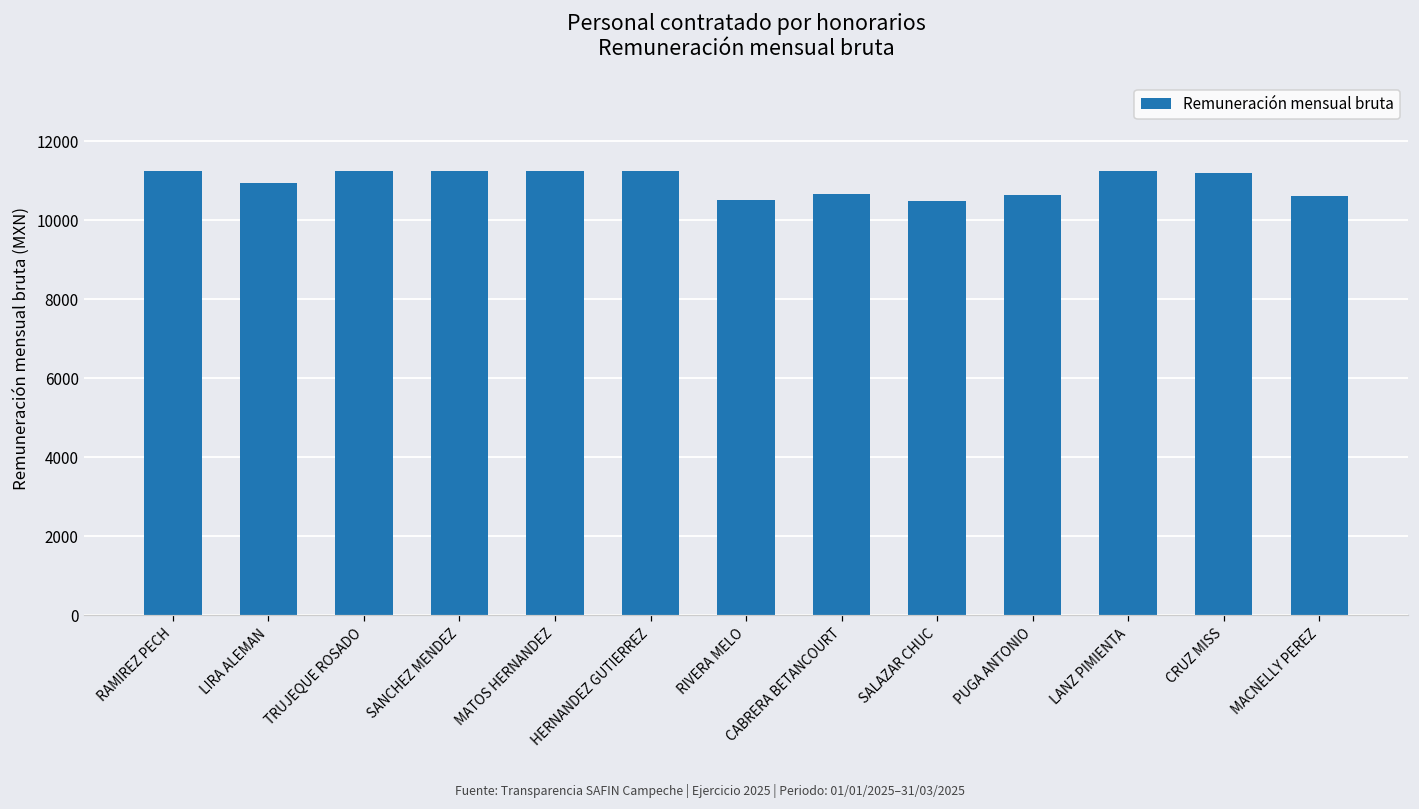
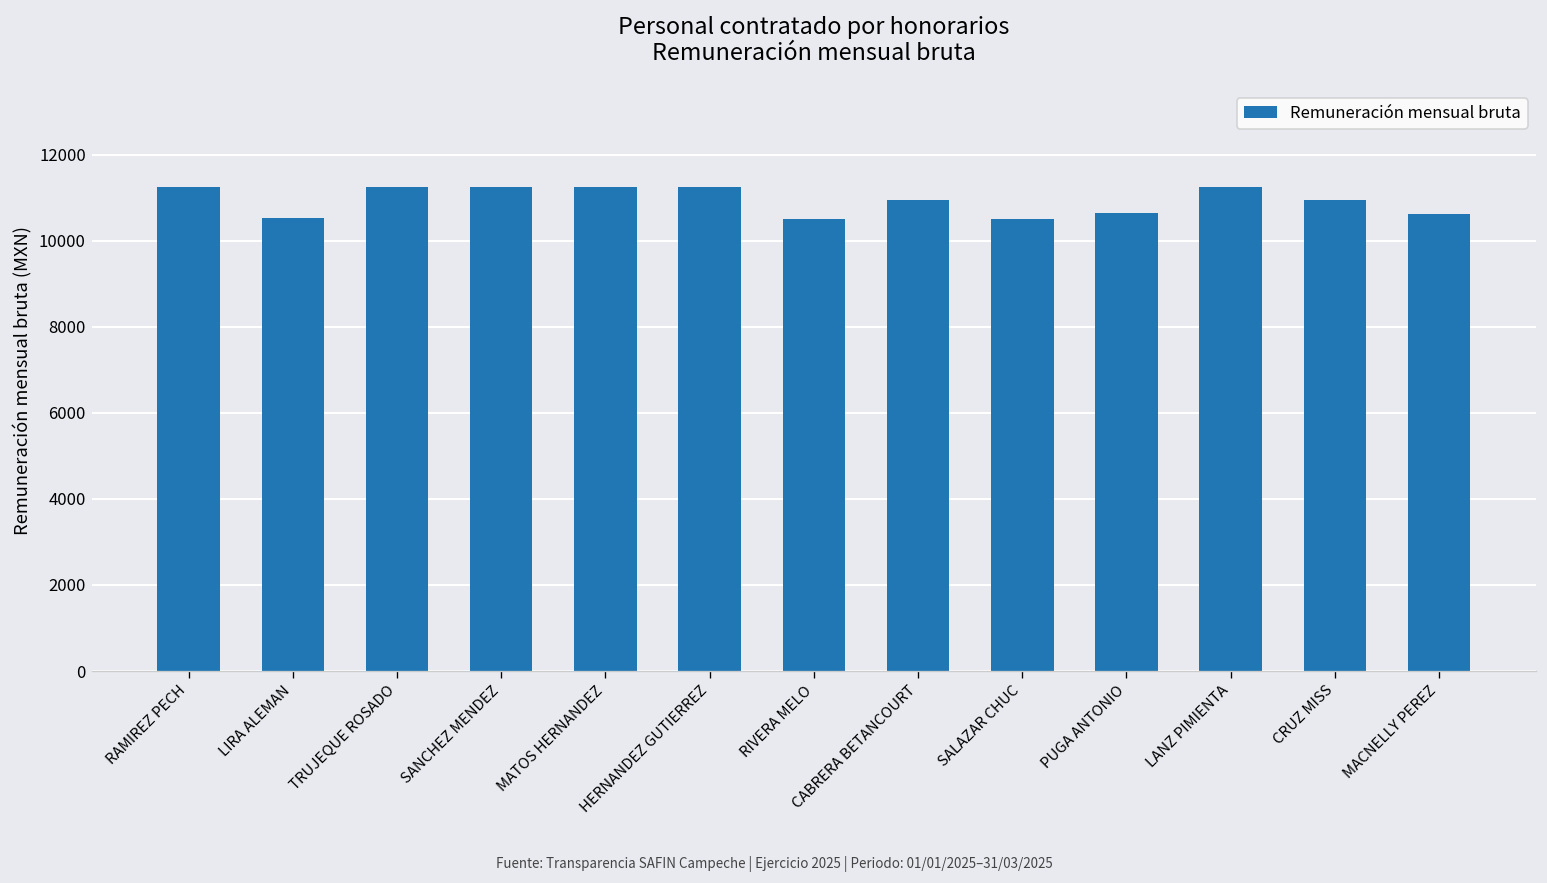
LIRA ALEMAN: 11000 -> 10500
CABRERA BETANCOURT: 10700 -> 11000
CRUZ MISS: 11200 -> 11000
